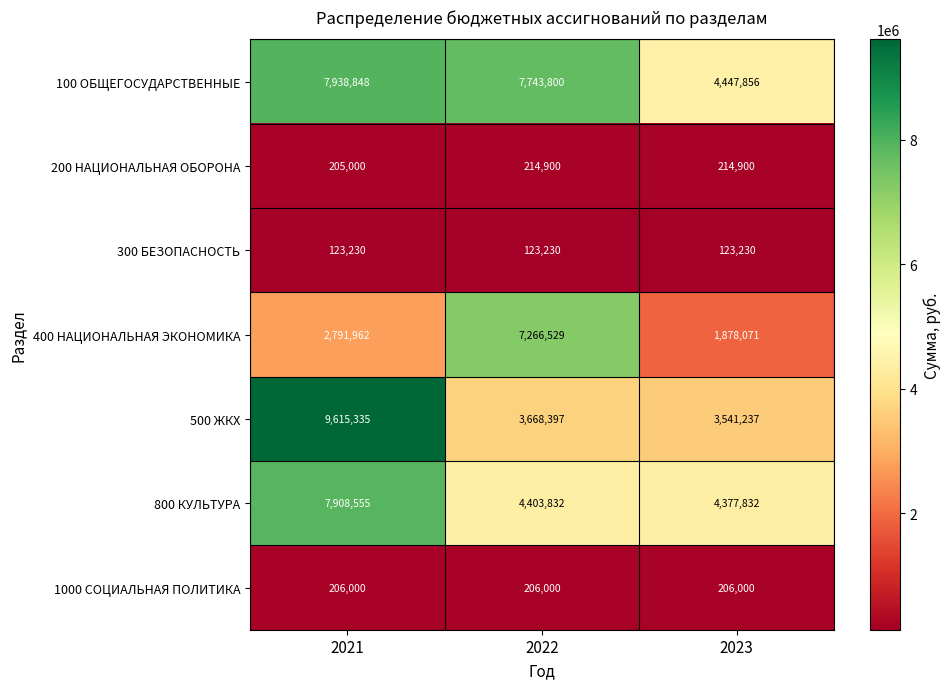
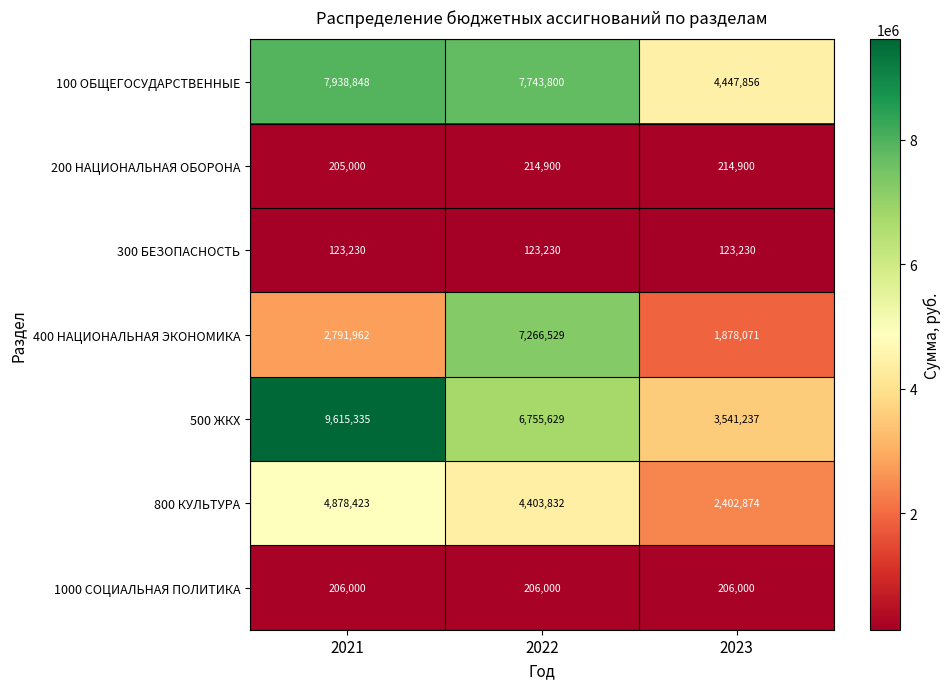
500 ЖКХ, 2022: 3,668,397 -> 6,755,629
800 КУЛЬТУРА, 2021: 7,908,555 -> 4,878,423
800 КУЛЬТУРА, 2023: 4,377,832 -> 2,402,874
